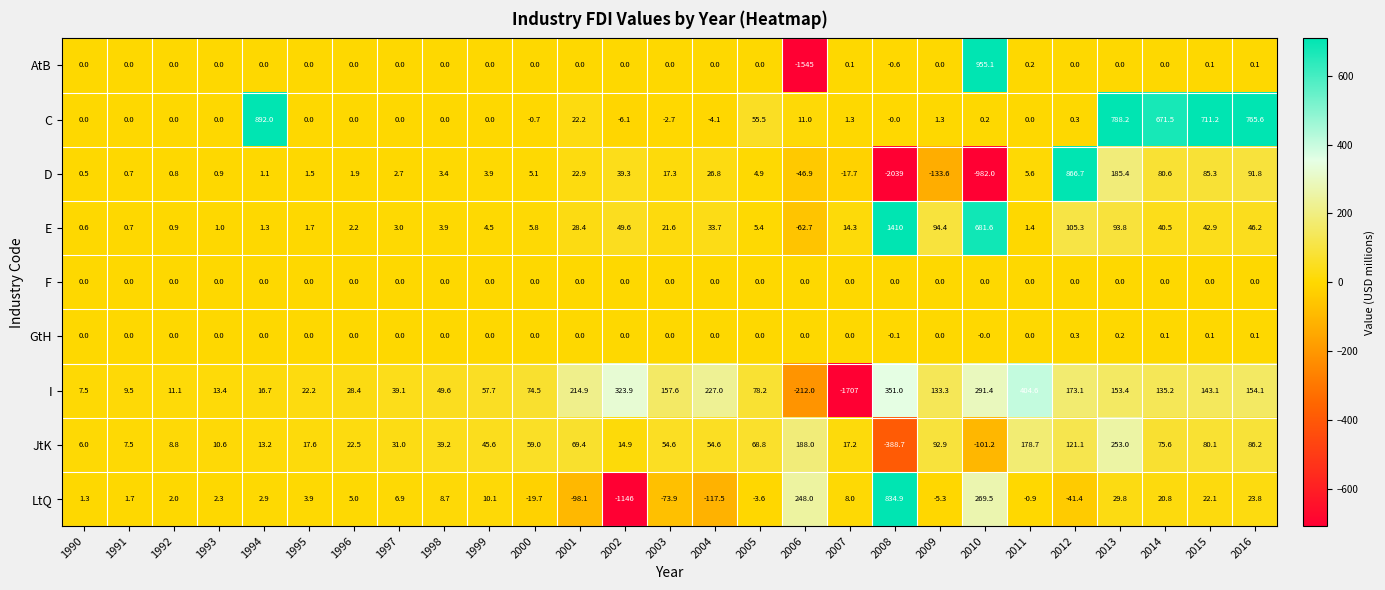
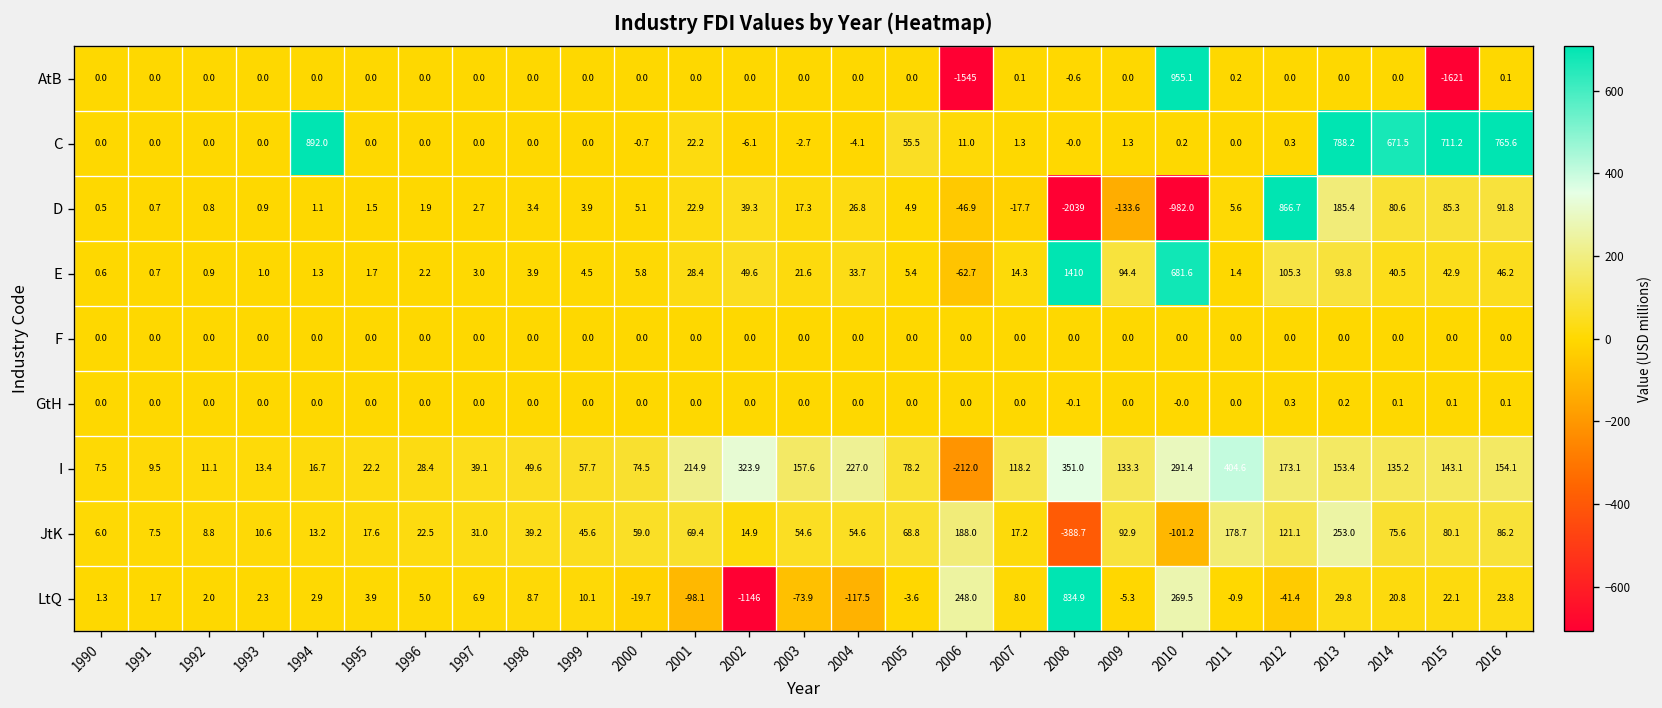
AtB, 2015: 0.1 -> -1621
I, 2007: -1707 -> 118.2
